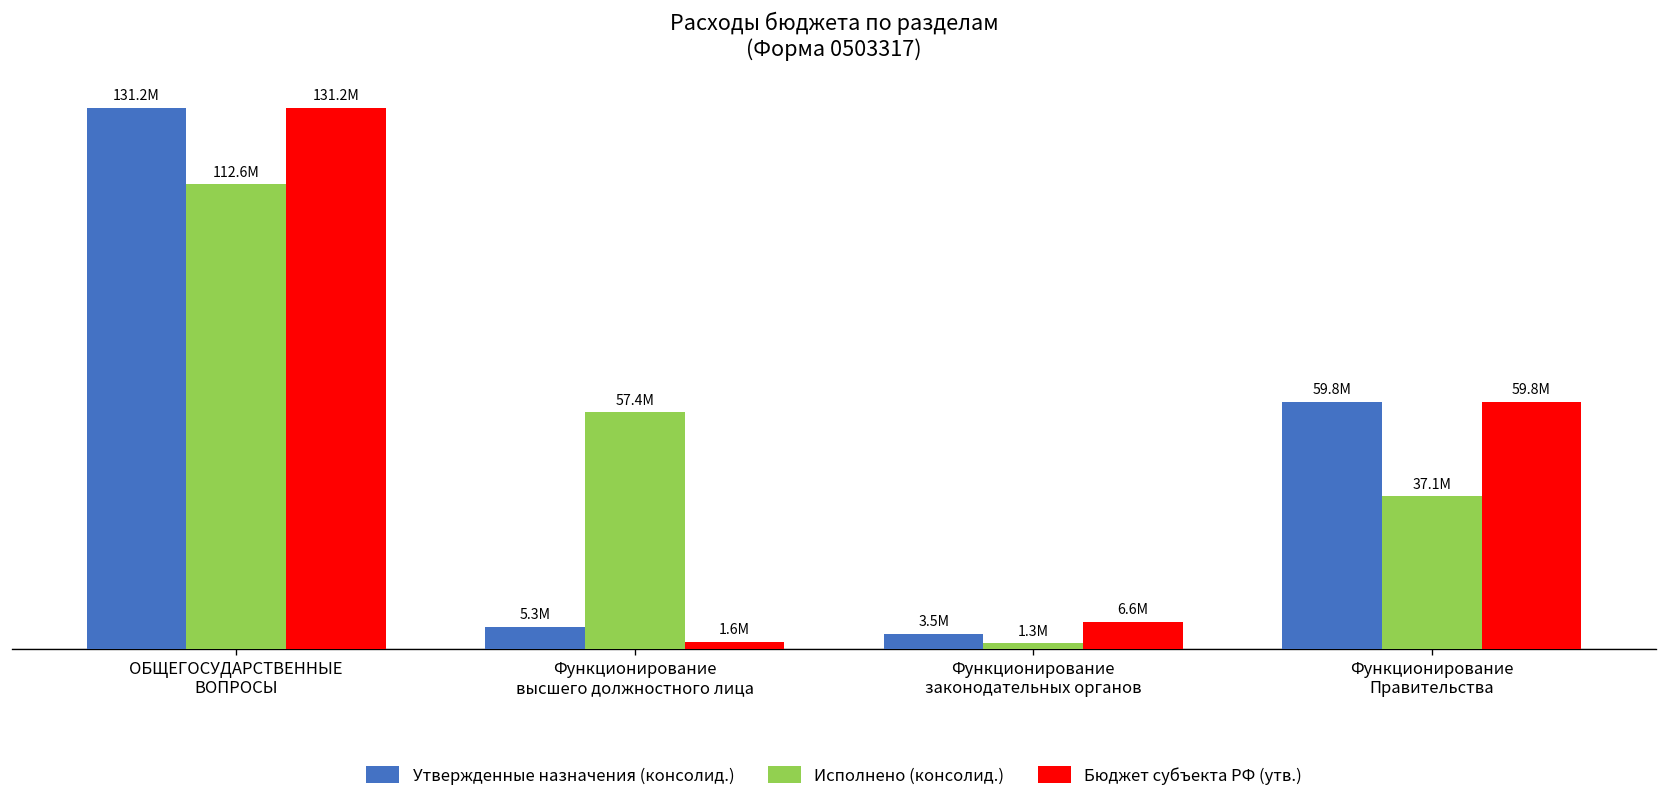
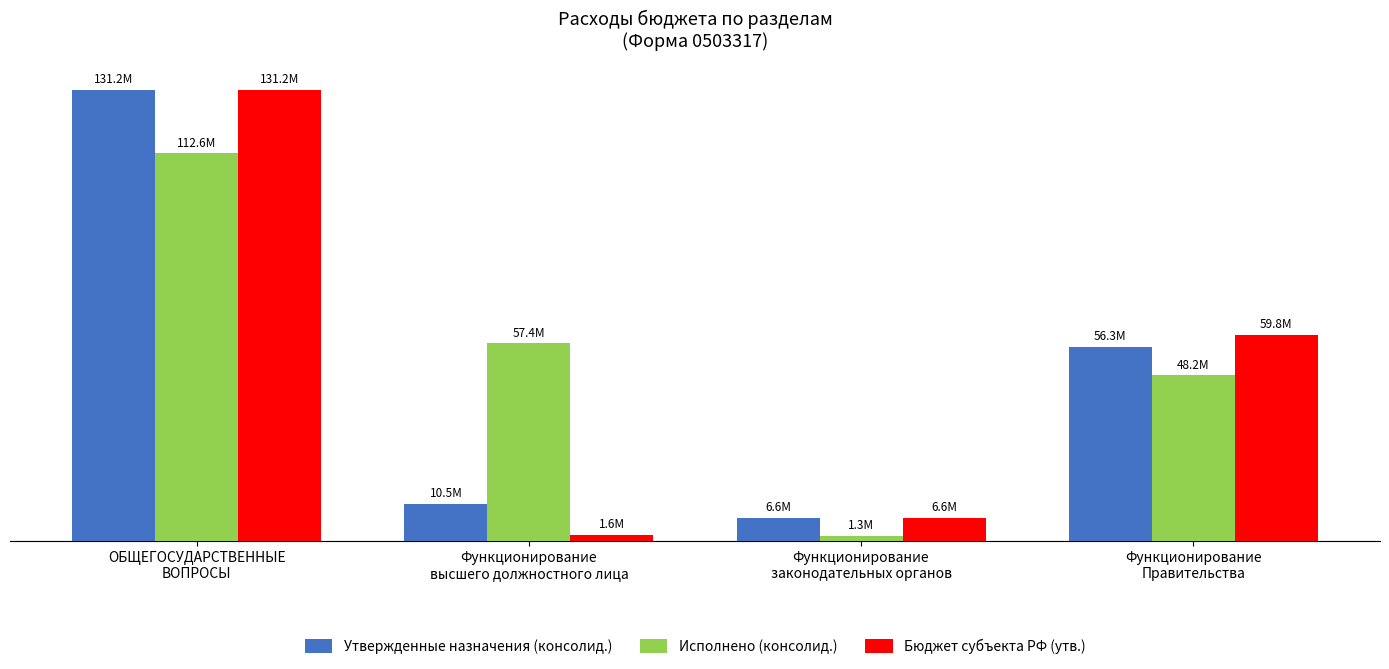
Утвержденные назначения (консолид.), Функционирование высшего должностного лица: 5.3M -> 10.5M
Утвержденные назначения (консолид.), Функционирование законодательных органов: 3.5M -> 6.6M
Утвержденные назначения (консолид.), Функционирование Правительства: 59.8M -> 56.3M
Исполнено (консолид.), Функционирование Правительства: 37.1M -> 48.2M
